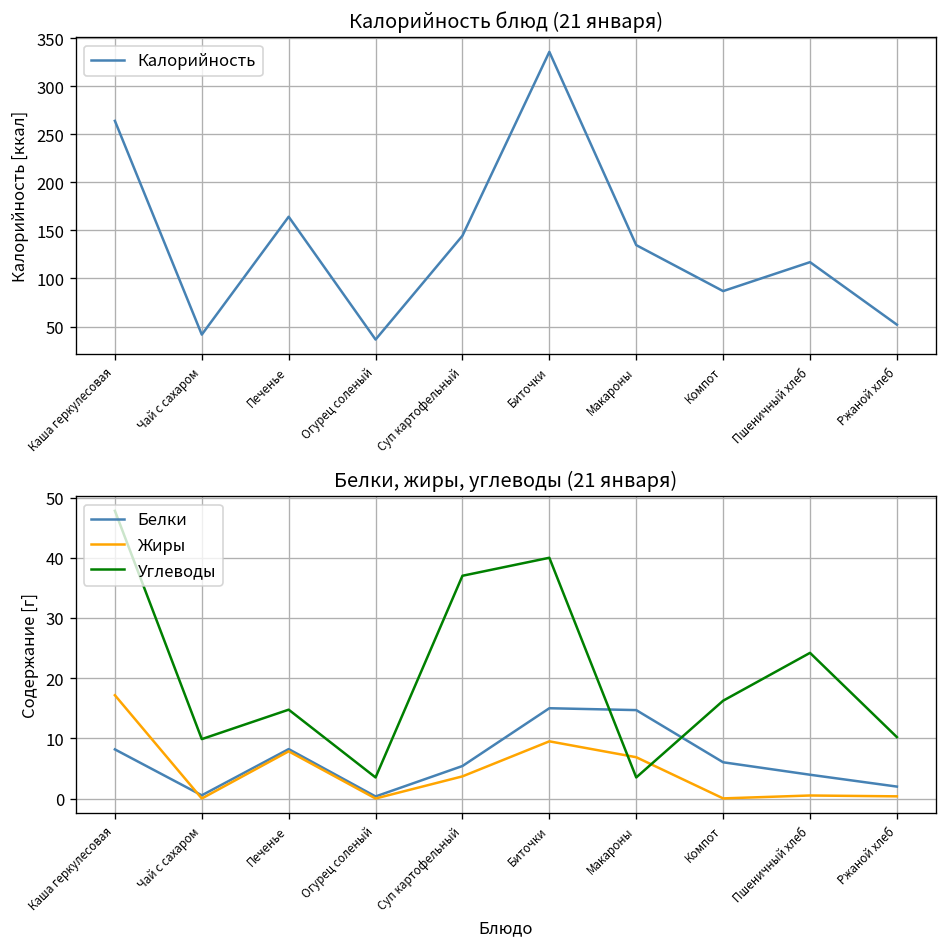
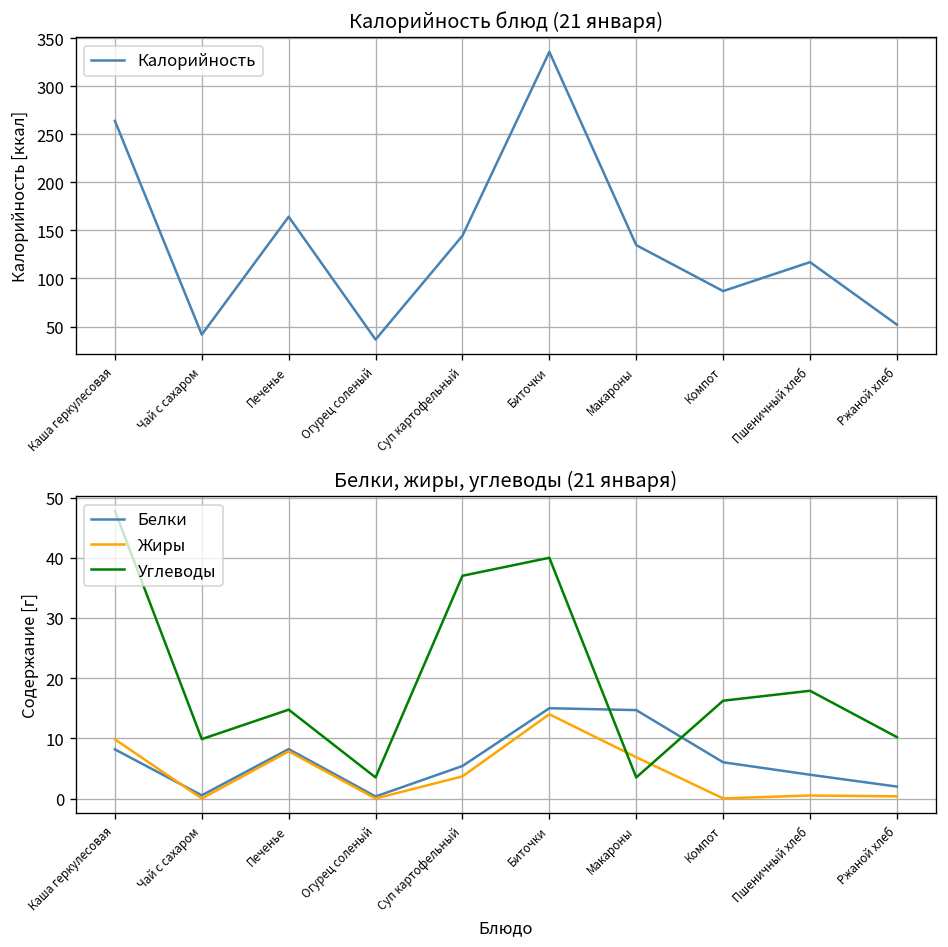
Белки, жиры, углеводы (21 января), Жиры, Каша геркулесовая: 17 -> 10
Белки, жиры, углеводы (21 января), Жиры, Биточки: 10 -> 14
Белки, жиры, углеводы (21 января), Углеводы, Пшеничный хлеб: 24 -> 18
